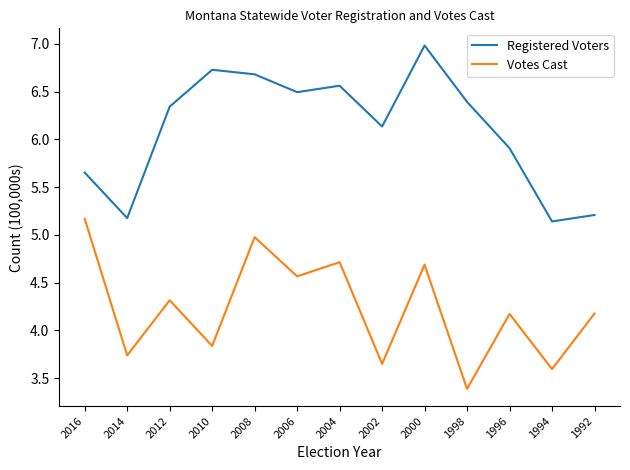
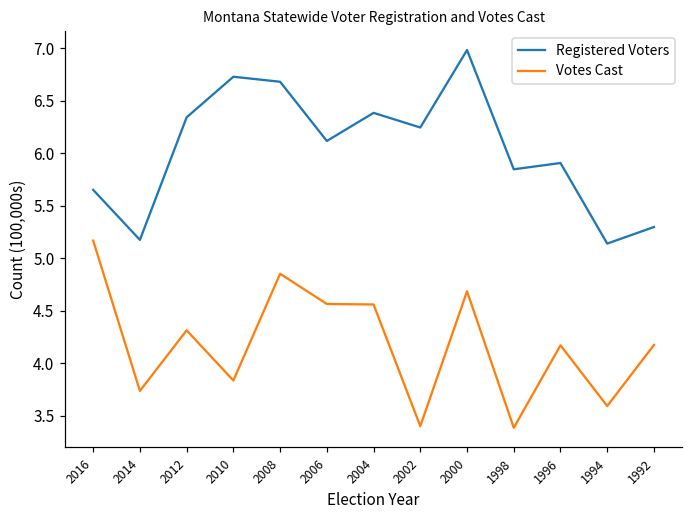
Votes Cast, 2008: 5.0 -> 4.9
Registered Voters, 2006: 6.5 -> 6.1
Registered Voters, 2004: 6.6 -> 6.4
Votes Cast, 2004: 4.7 -> 4.6
Registered Voters, 2002: 6.1 -> 6.2
Votes Cast, 2002: 3.6 -> 3.4
Registered Voters, 1998: 6.4 -> 5.8
Registered Voters, 1992: 5.2 -> 5.3
